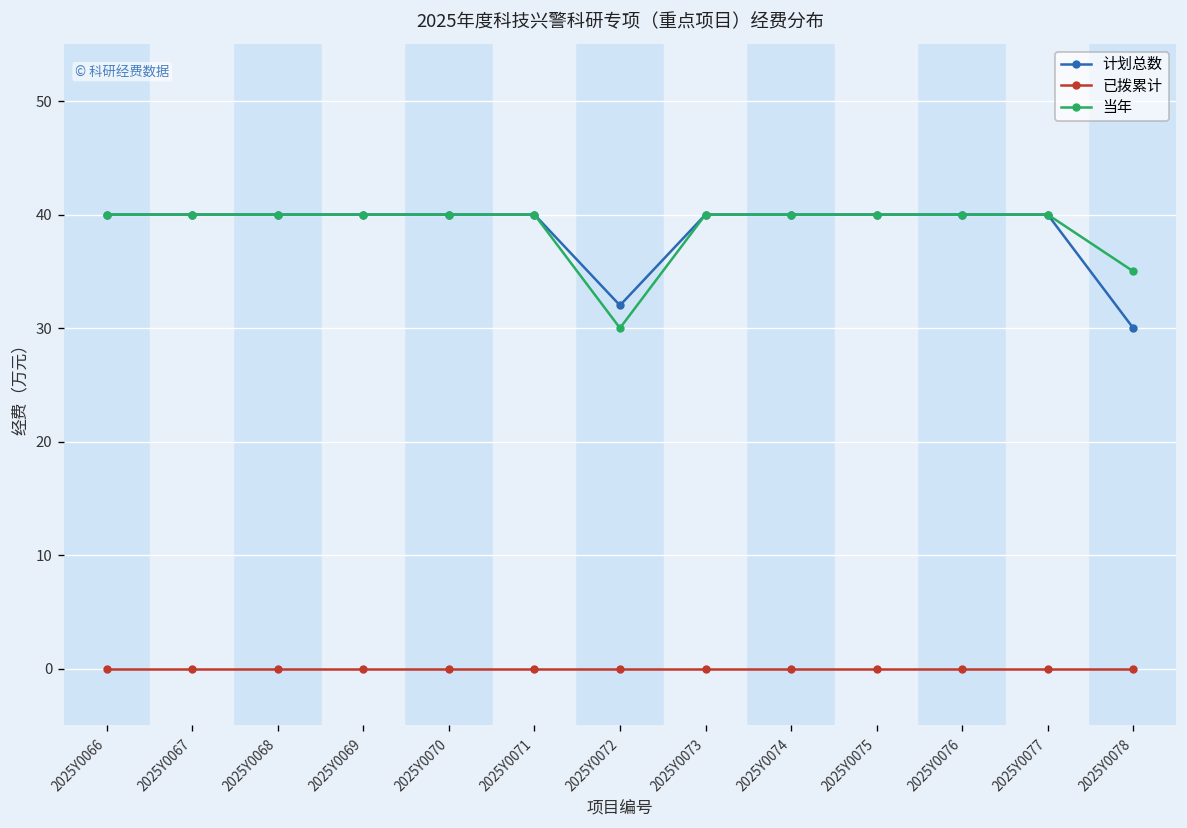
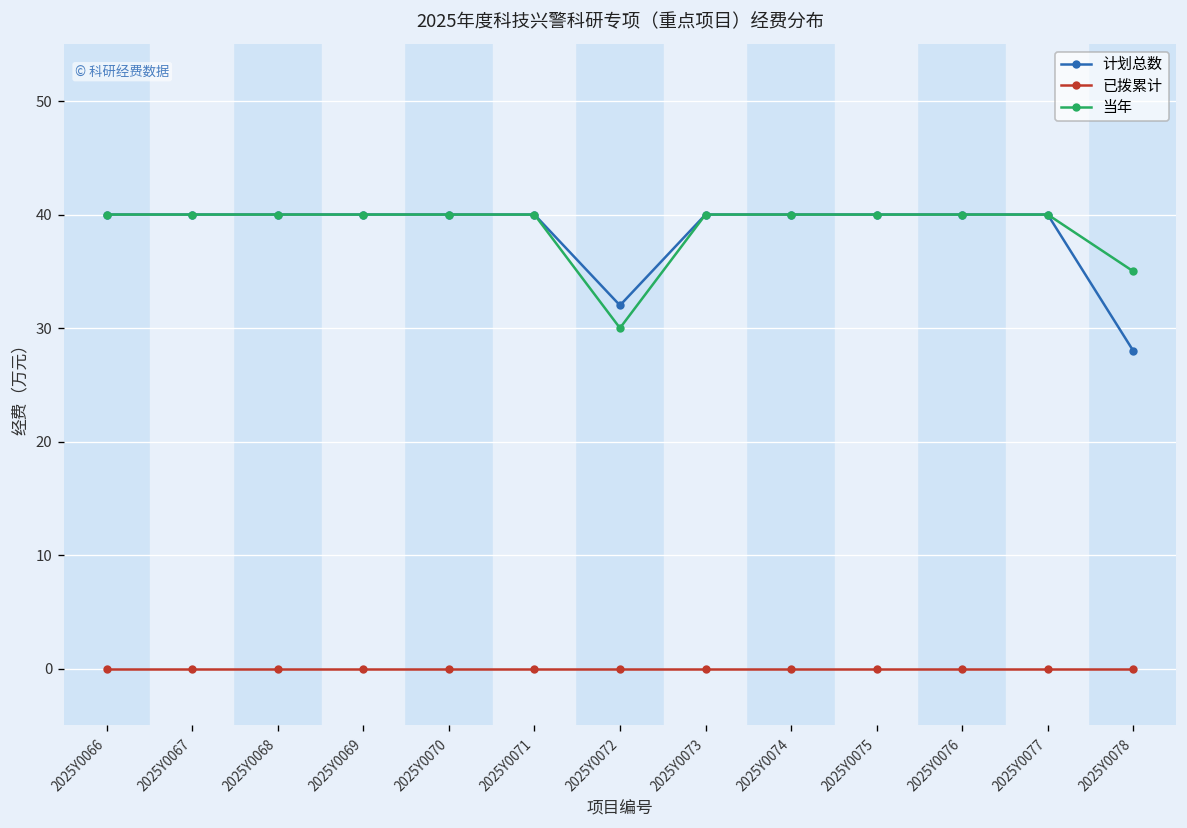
计划总数, 2025Y0078: 30 -> 28
